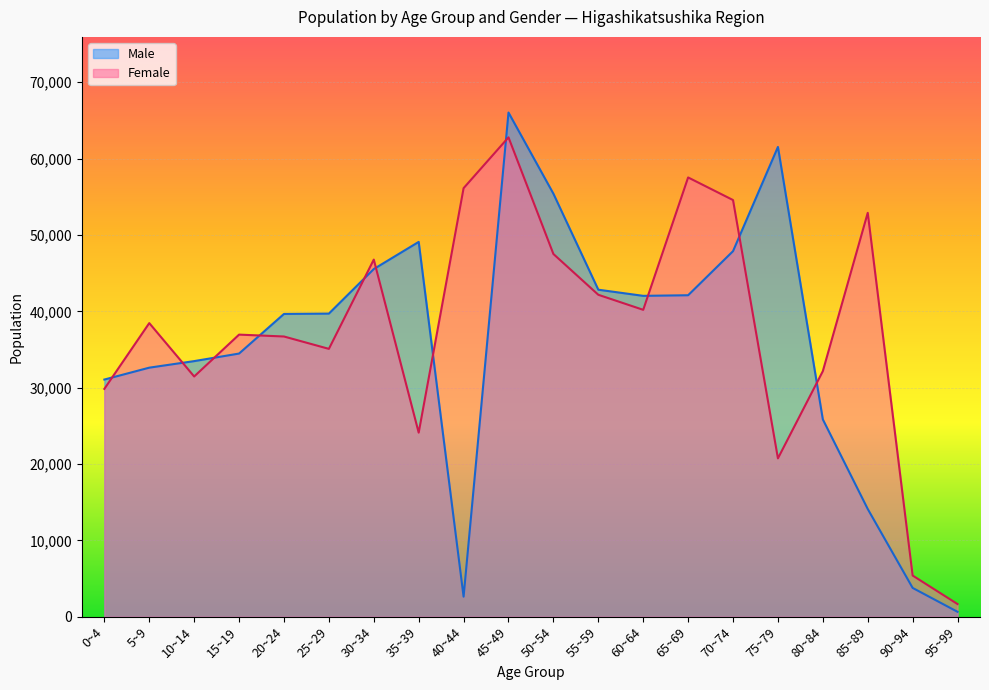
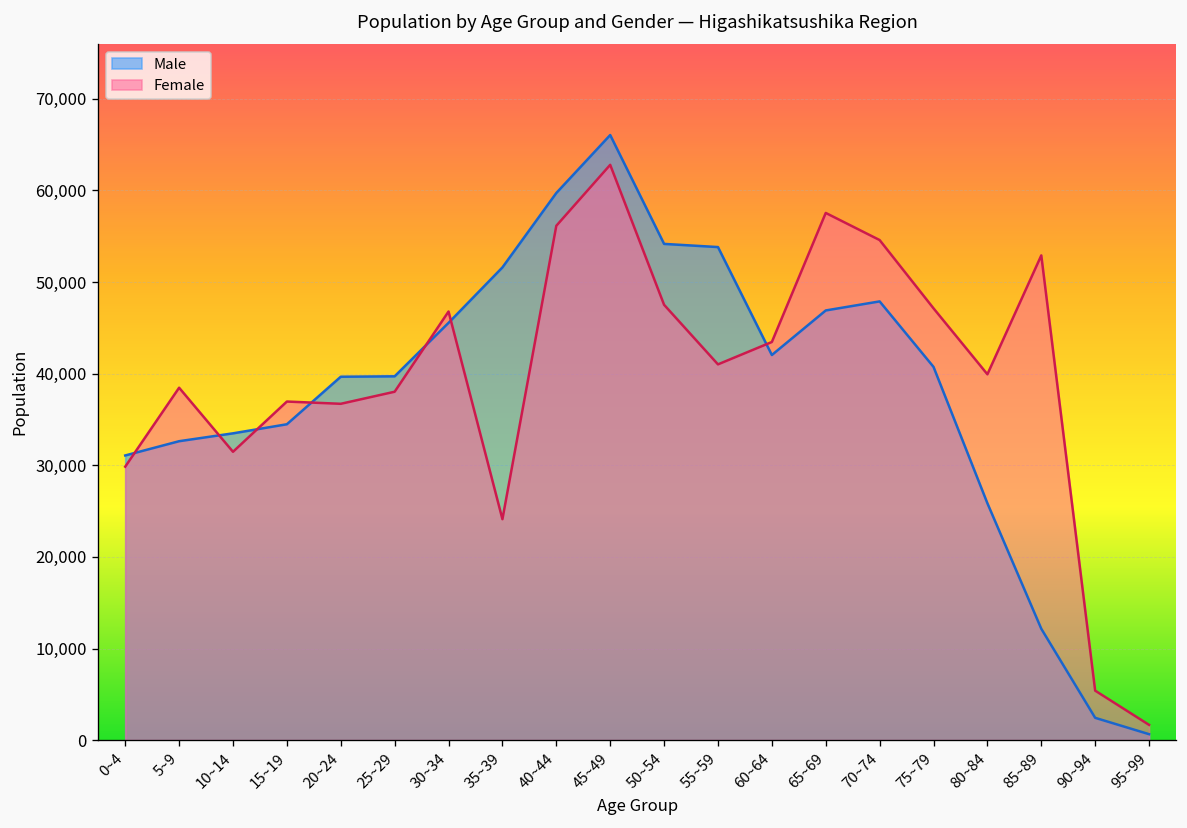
Female, 25~29: 35,000 -> 38,000
Male, 35~39: 49,000 -> 52,000
Male, 40~44: 3,000 -> 60,000
Male, 50~54: 55,000 -> 54,000
Male, 55~59: 43,000 -> 54,000
Female, 55~59: 42,000 -> 41,000
Female, 60~64: 40,000 -> 43,000
Male, 65~69: 42,000 -> 47,000
Male, 75~79: 62,000 -> 41,000
Female, 75~79: 21,000 -> 47,000
Female, 80~84: 32,000 -> 40,000
Male, 85~89: 14,000 -> 12,000
Male, 90~94: 4,000 -> 2,000
